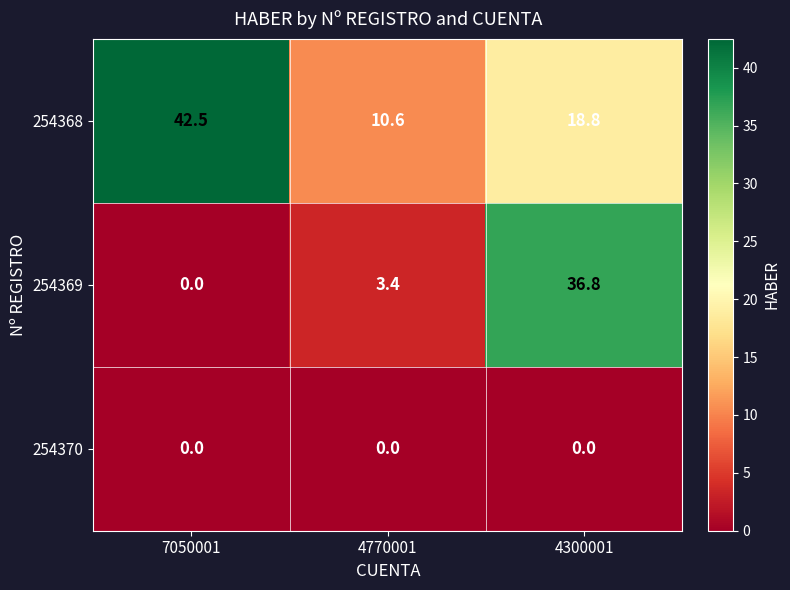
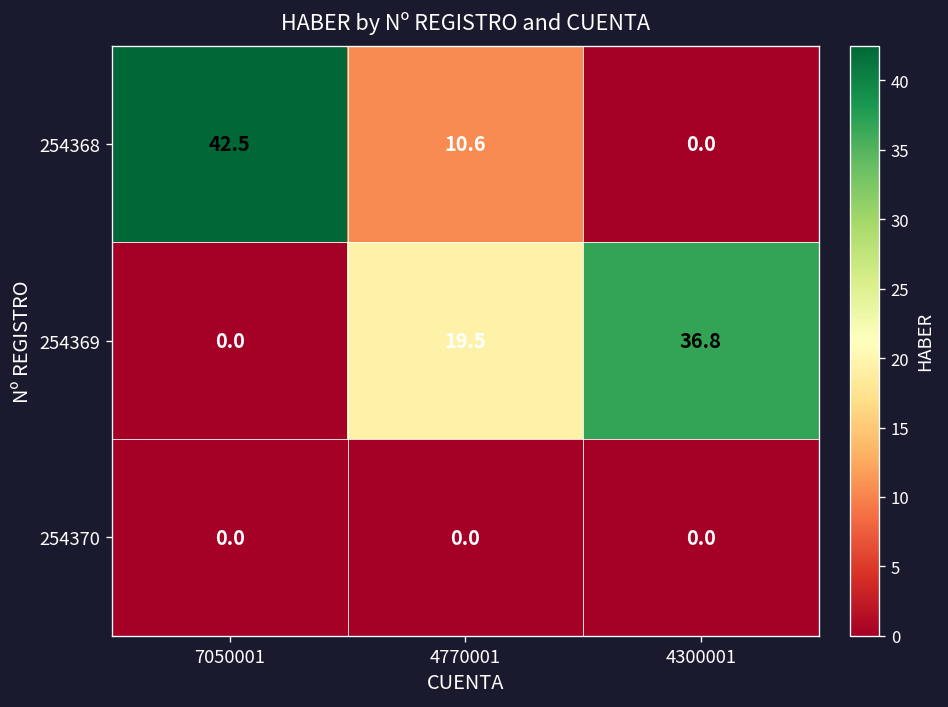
254368, 4300001: 18.8 -> 0.0
254369, 4770001: 3.4 -> 19.5
